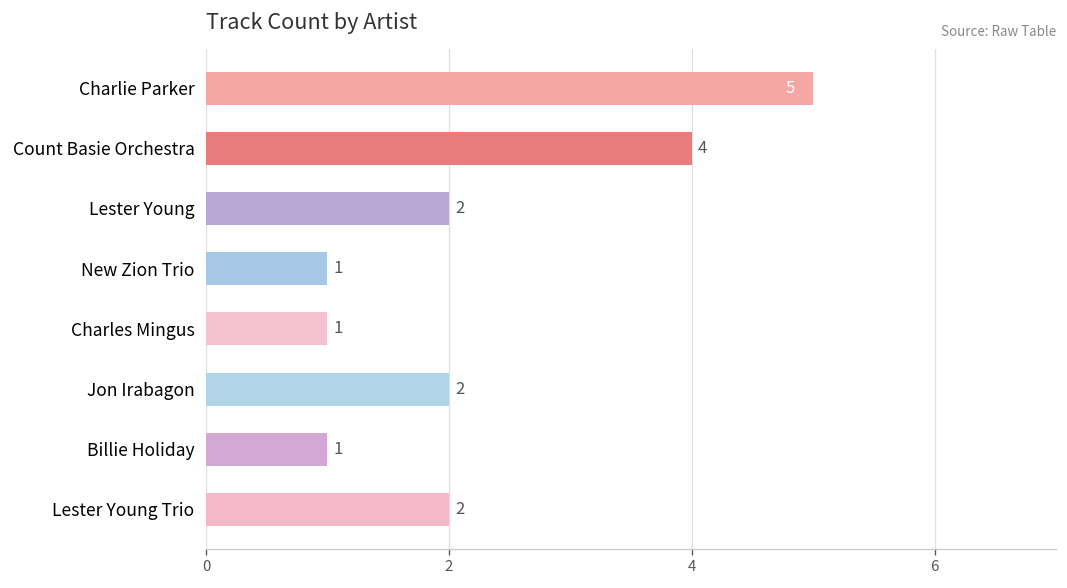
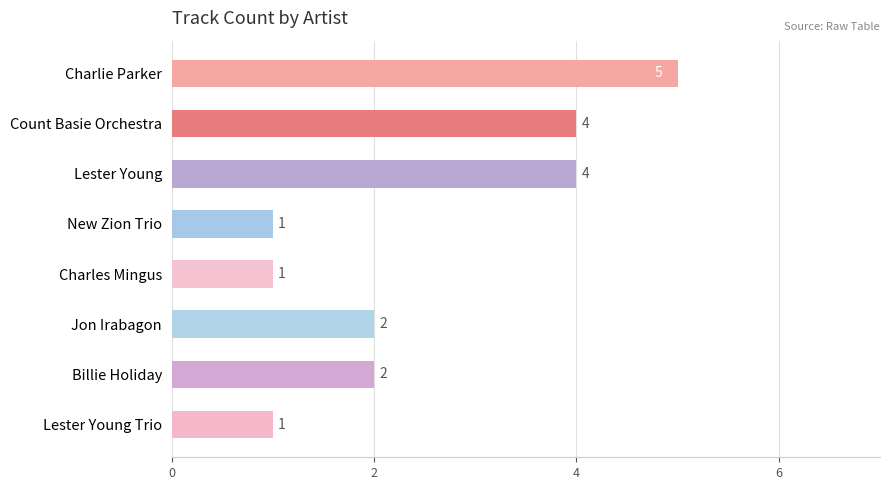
Lester Young: 2 -> 4
Billie Holiday: 1 -> 2
Lester Young Trio: 2 -> 1
